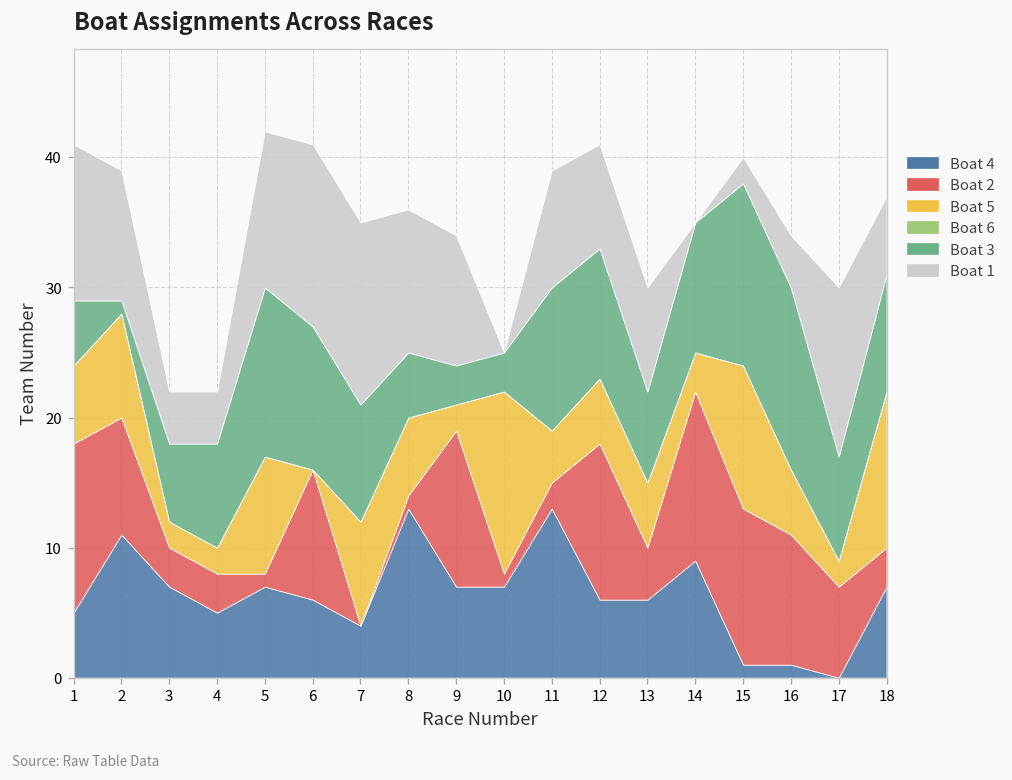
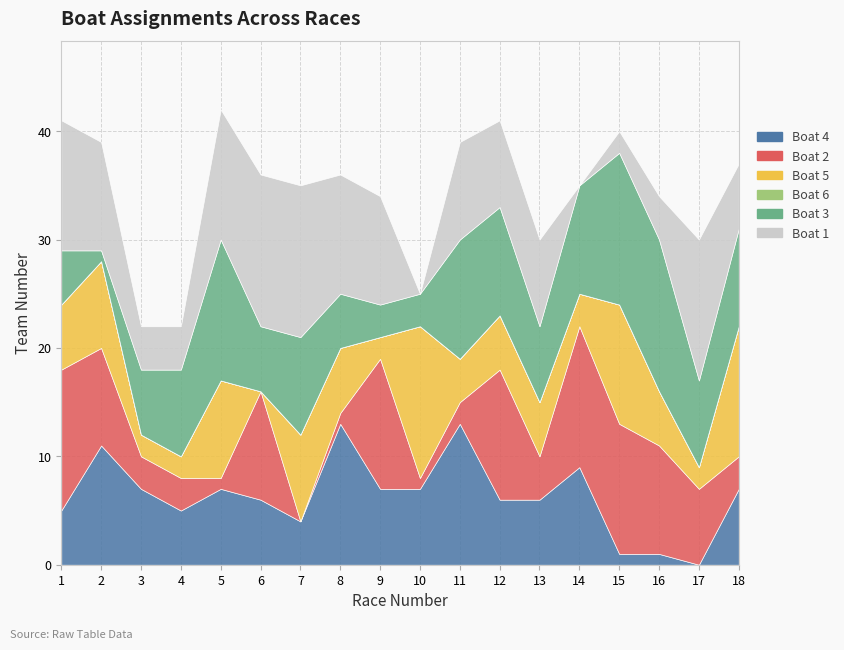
Boat 3, 6: 11 -> 6
